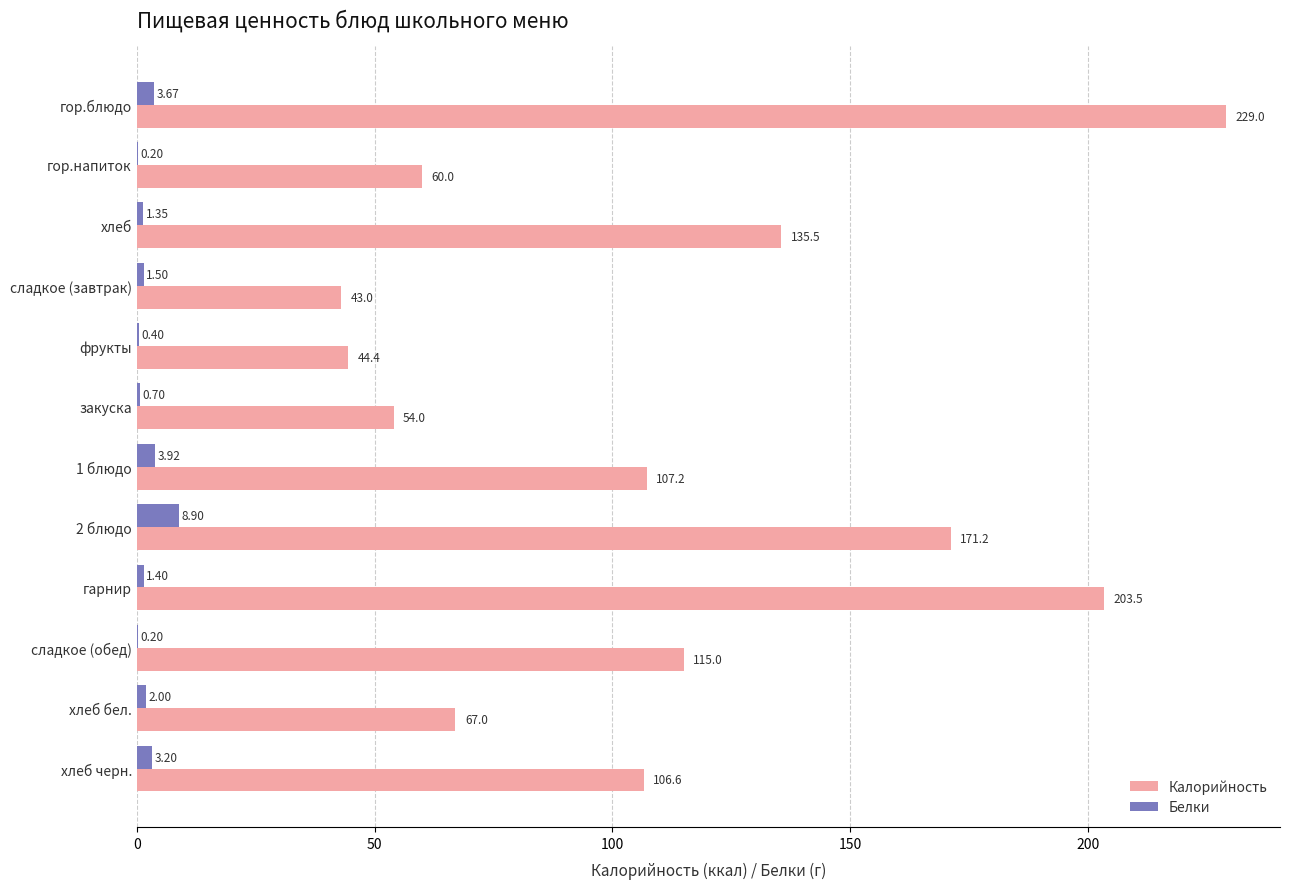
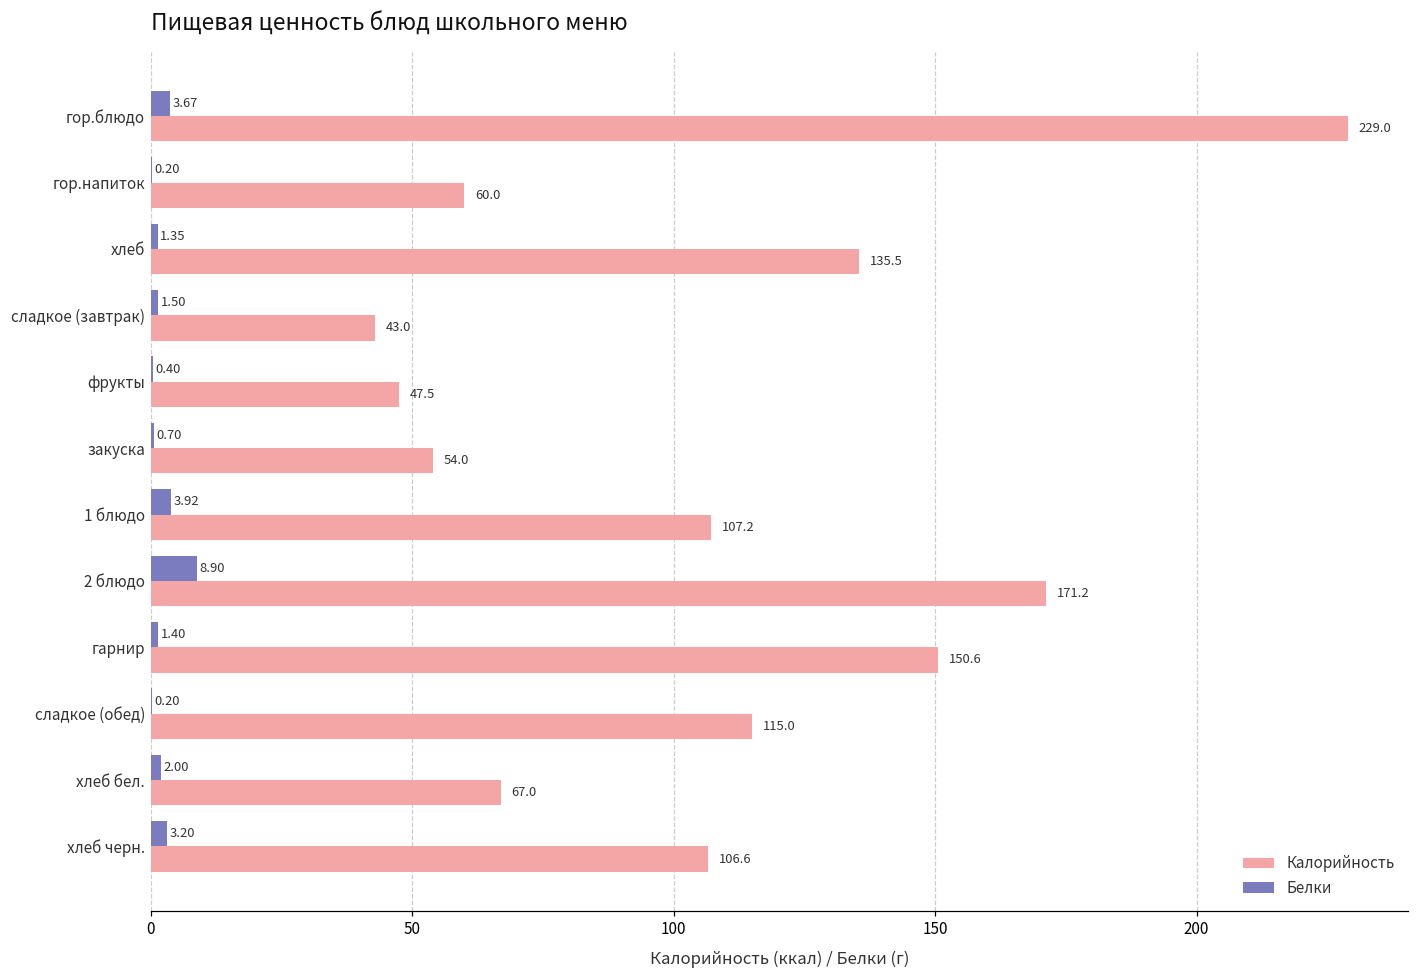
Калорийность, фрукты: 44.4 -> 47.5
Калорийность, гарнир: 203.5 -> 150.6
